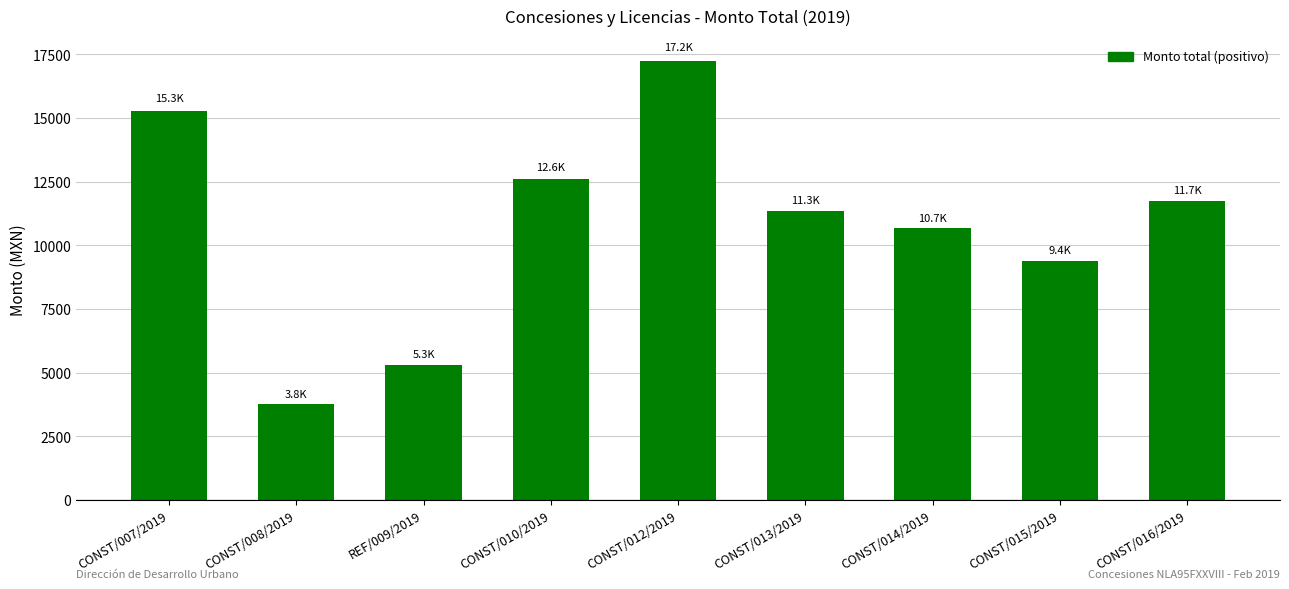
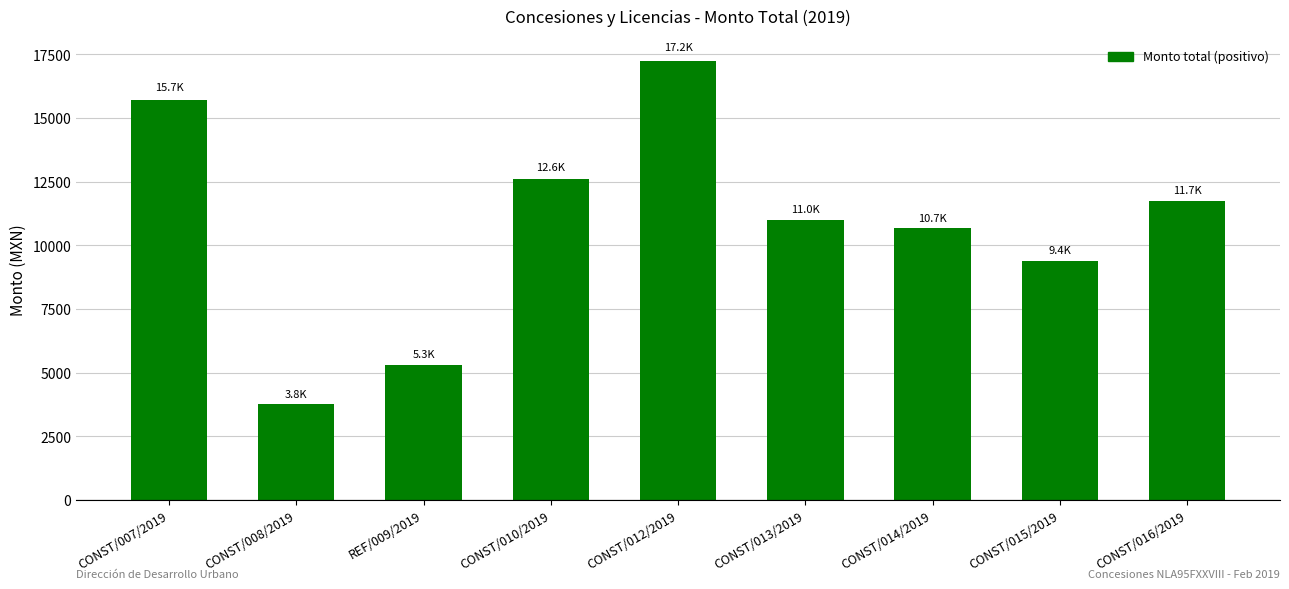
CONST/007/2019: 15.3K -> 15.7K
CONST/013/2019: 11.3K -> 11.0K
